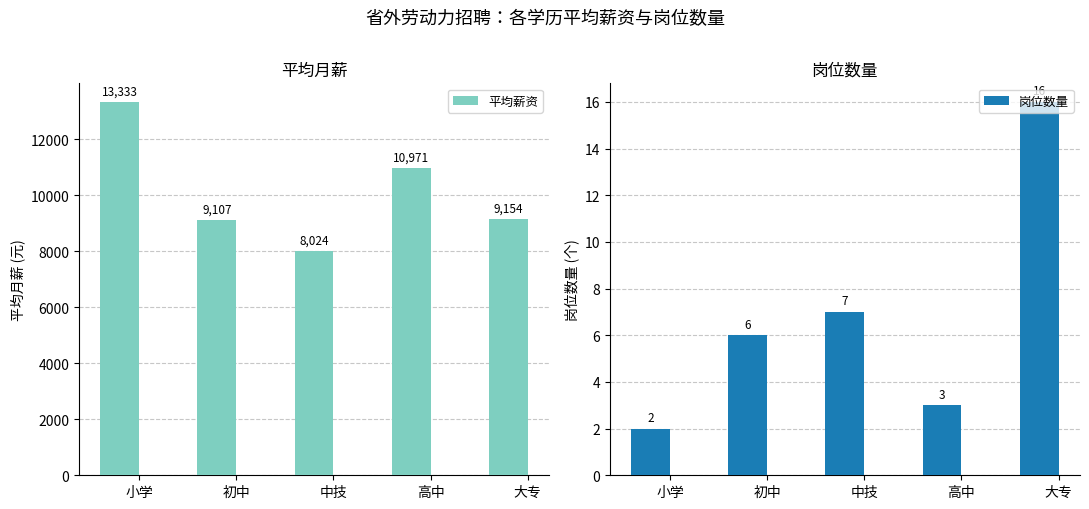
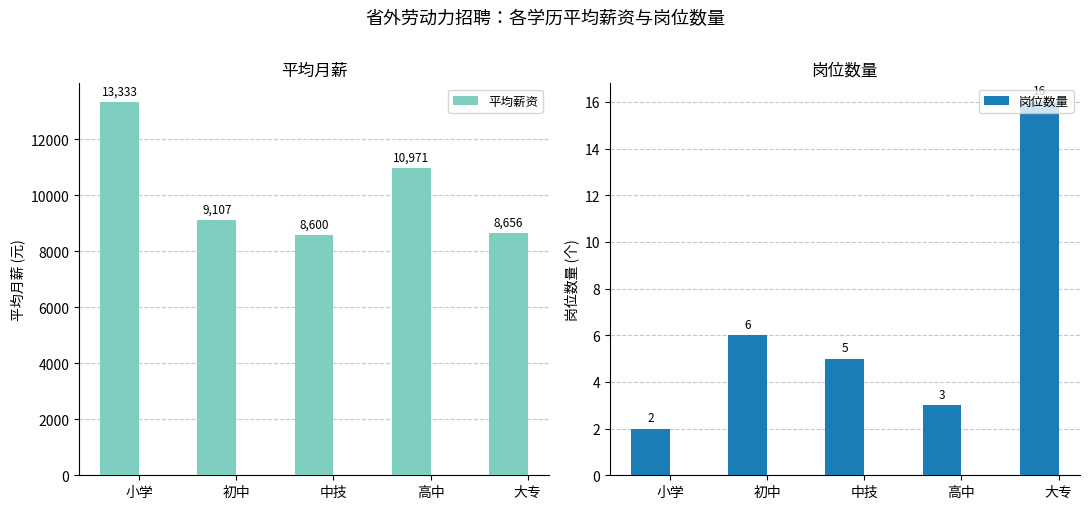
平均月薪, 中技: 8,024 -> 8,600
平均月薪, 大专: 9,154 -> 8,656
岗位数量, 中技: 7 -> 5
